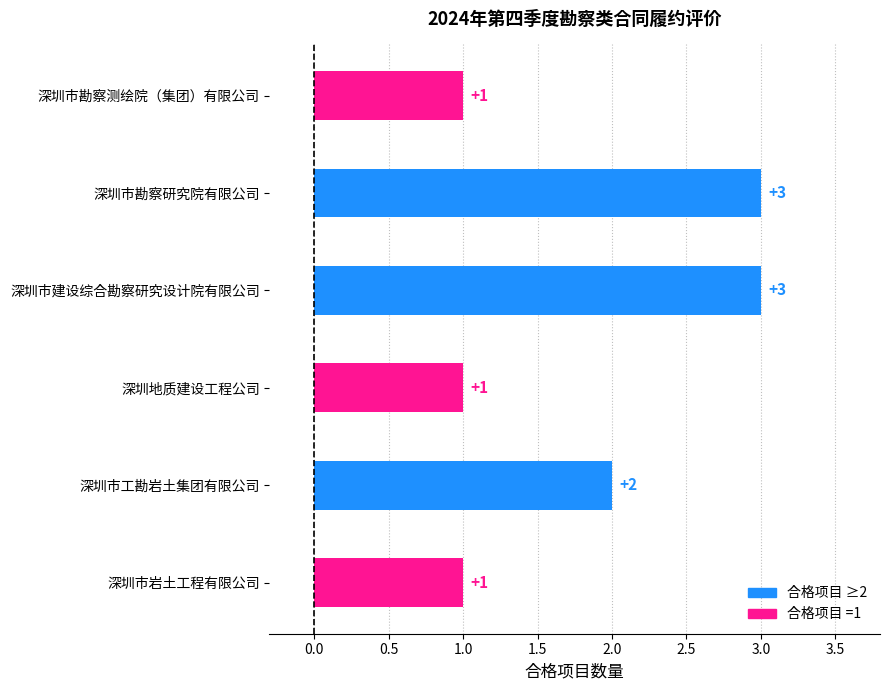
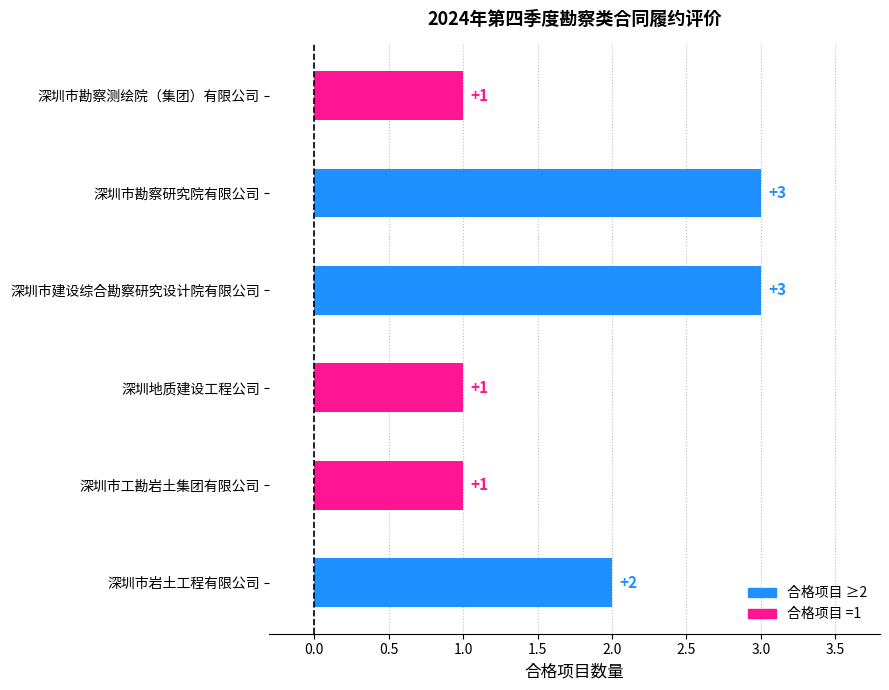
深圳市工勘岩土集团有限公司: +2 -> +1
深圳市岩土工程有限公司: +1 -> +2
